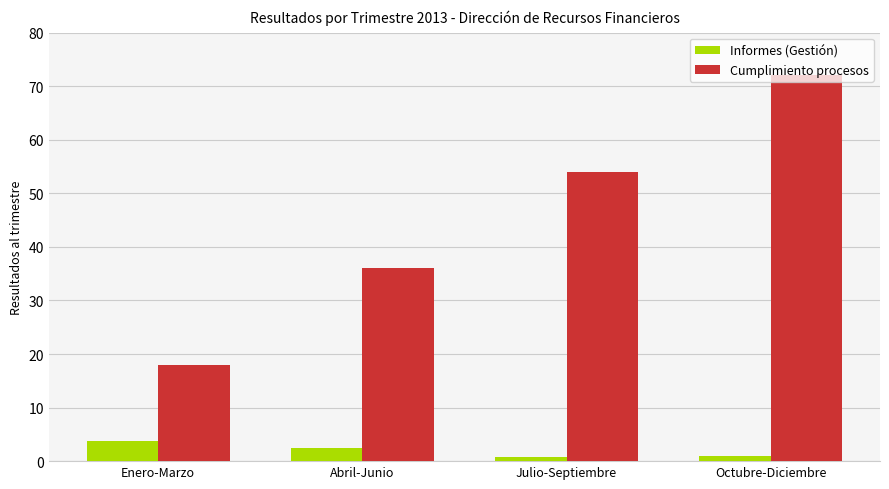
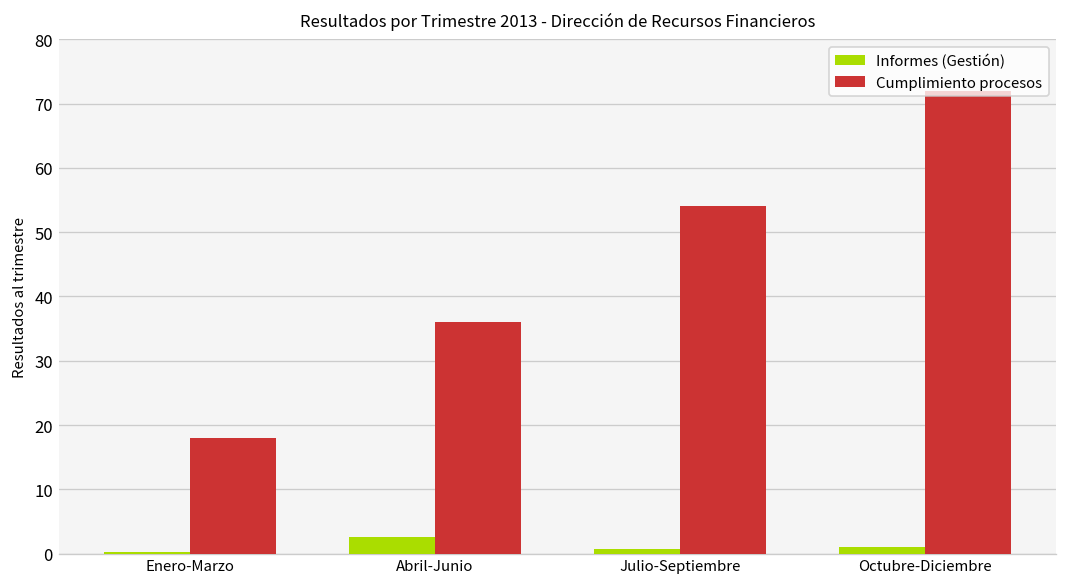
Informes (Gestión), Enero-Marzo: 4 -> 0
